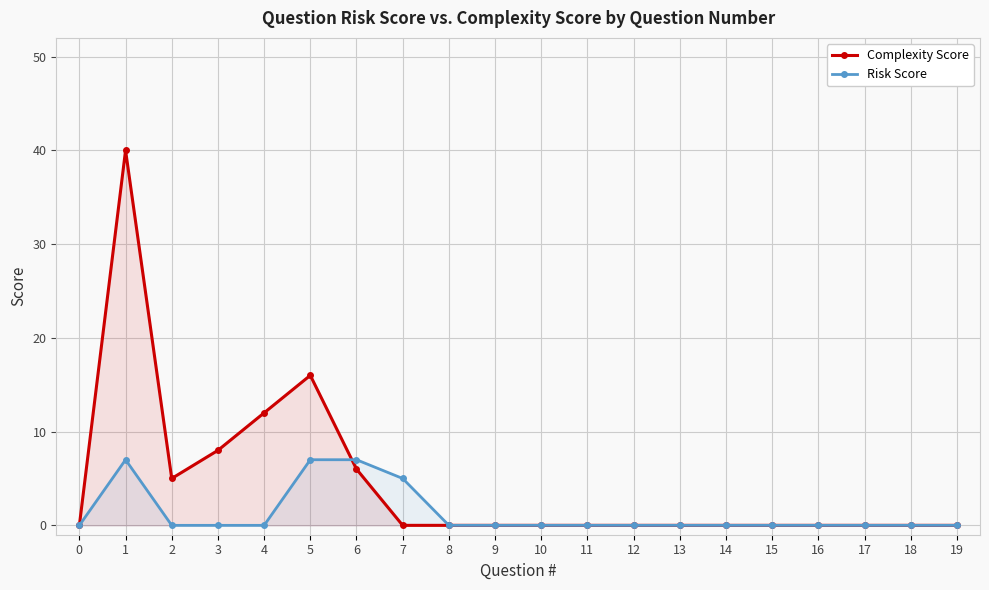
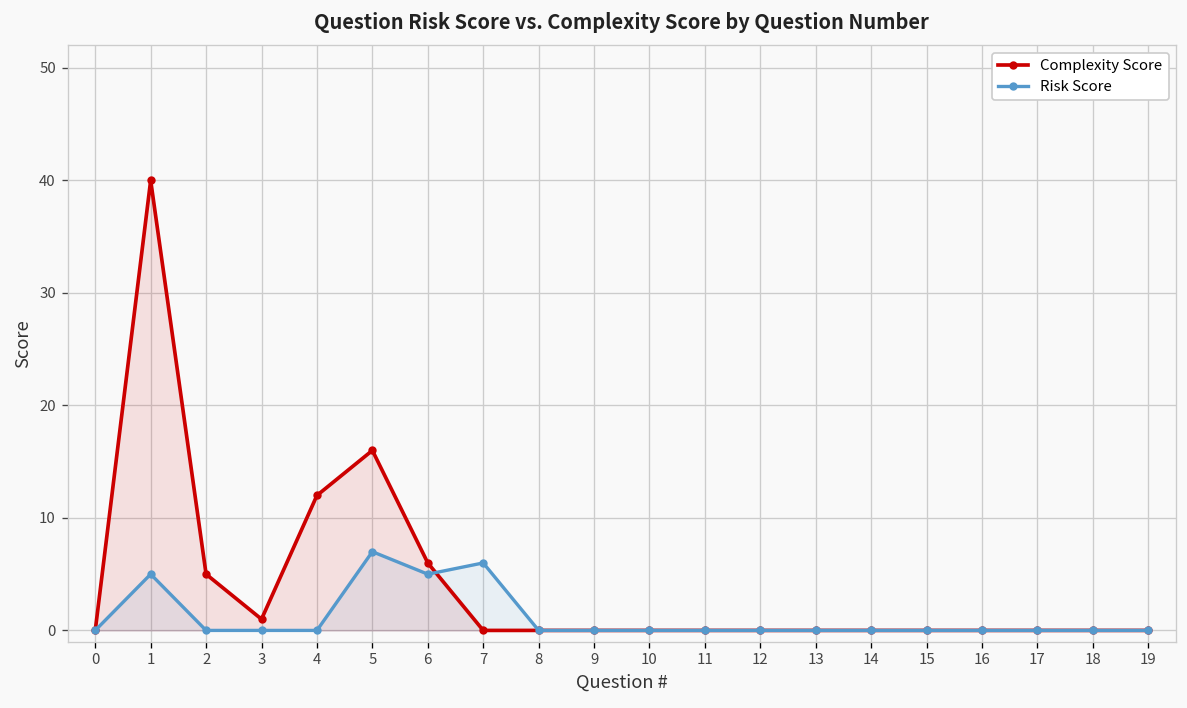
Risk Score, 1: 7 -> 5
Complexity Score, 3: 8 -> 1
Risk Score, 6: 7 -> 5
Risk Score, 7: 5 -> 6
